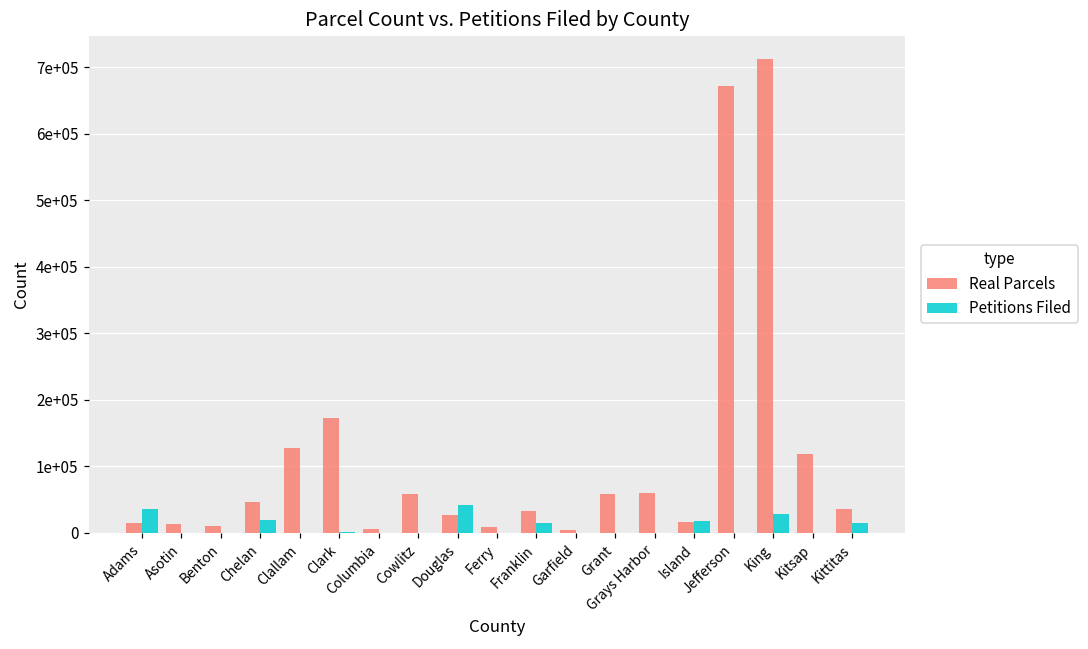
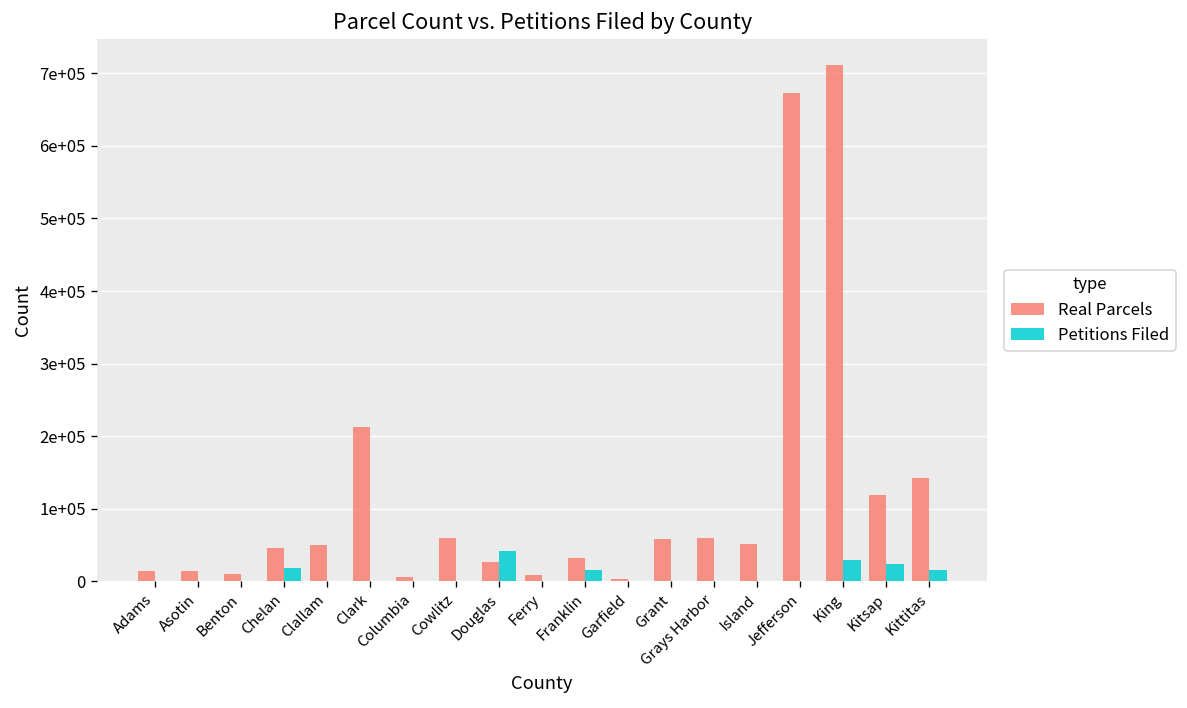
Petitions Filed, Adams: 40000 -> 0
Real Parcels, Clallam: 130000 -> 50000
Real Parcels, Clark: 170000 -> 210000
Real Parcels, Island: 20000 -> 50000
Petitions Filed, Island: 20000 -> 0
Petitions Filed, Kitsap: 0 -> 20000
Real Parcels, Kittitas: 40000 -> 140000
